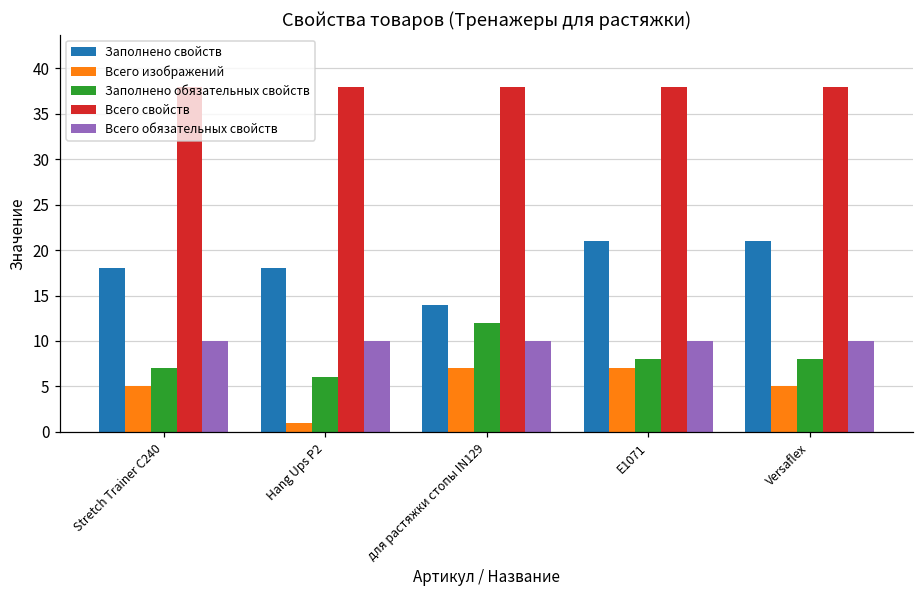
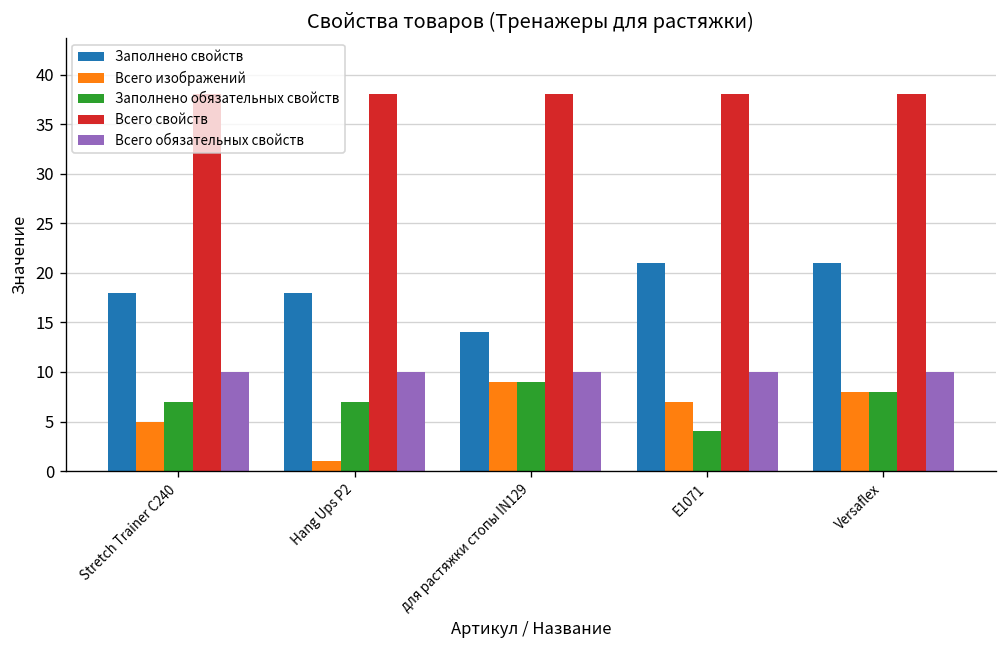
Заполнено обязательных свойств, Hang Ups P2: 6 -> 7
Всего изображений, для растяжки стопы IN129: 7 -> 9
Заполнено обязательных свойств, для растяжки стопы IN129: 12 -> 9
Заполнено обязательных свойств, E1071: 8 -> 4
Всего изображений, Versaflex: 5 -> 8
